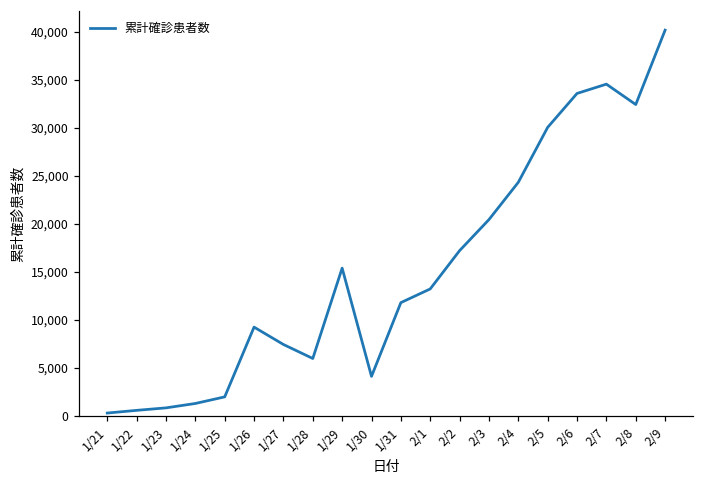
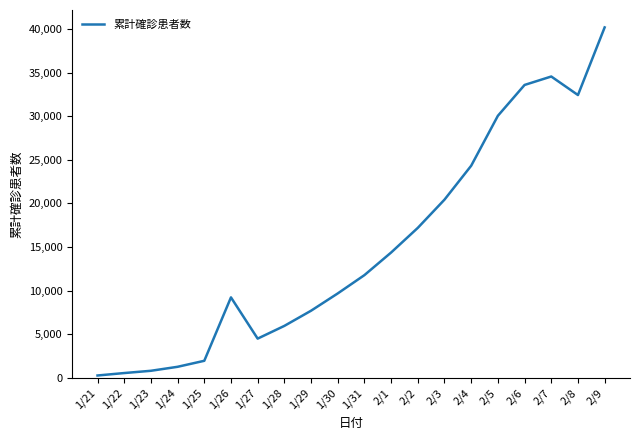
1/27: 7,000 -> 5,000
1/29: 15,000 -> 8,000
1/30: 4,000 -> 10,000
2/1: 13,000 -> 14,000
